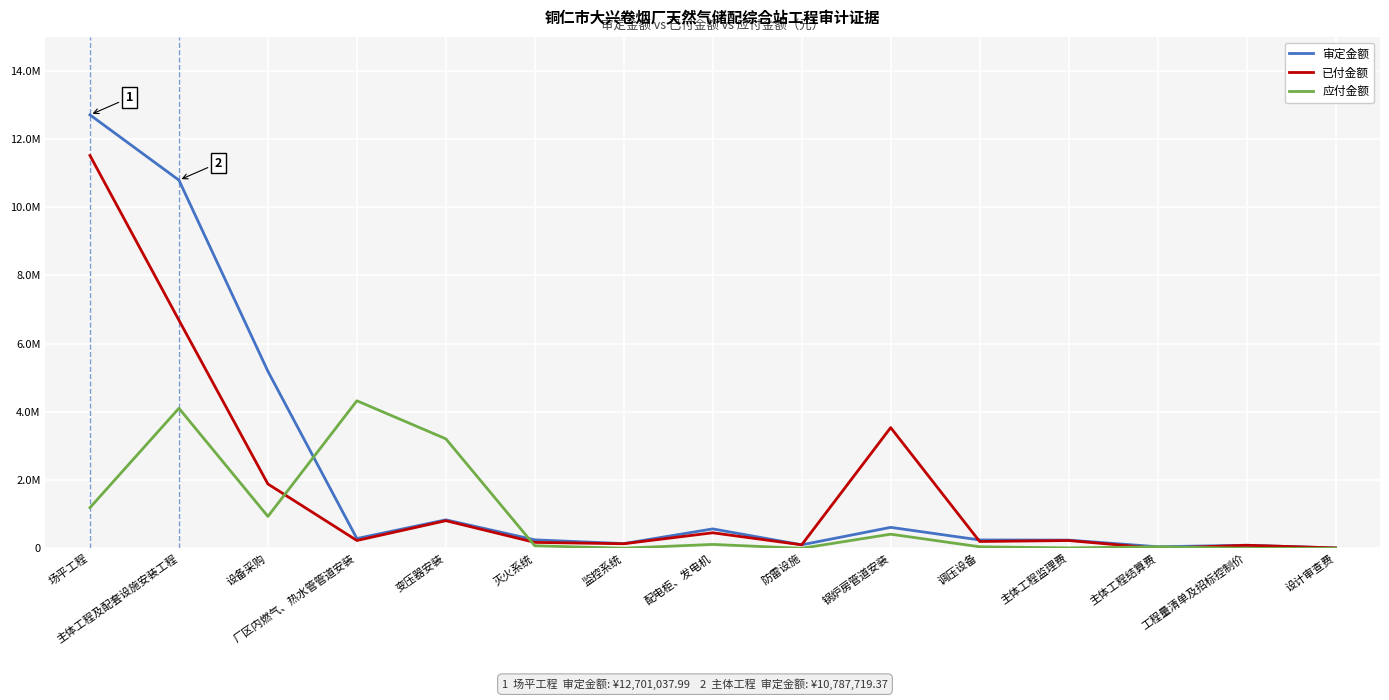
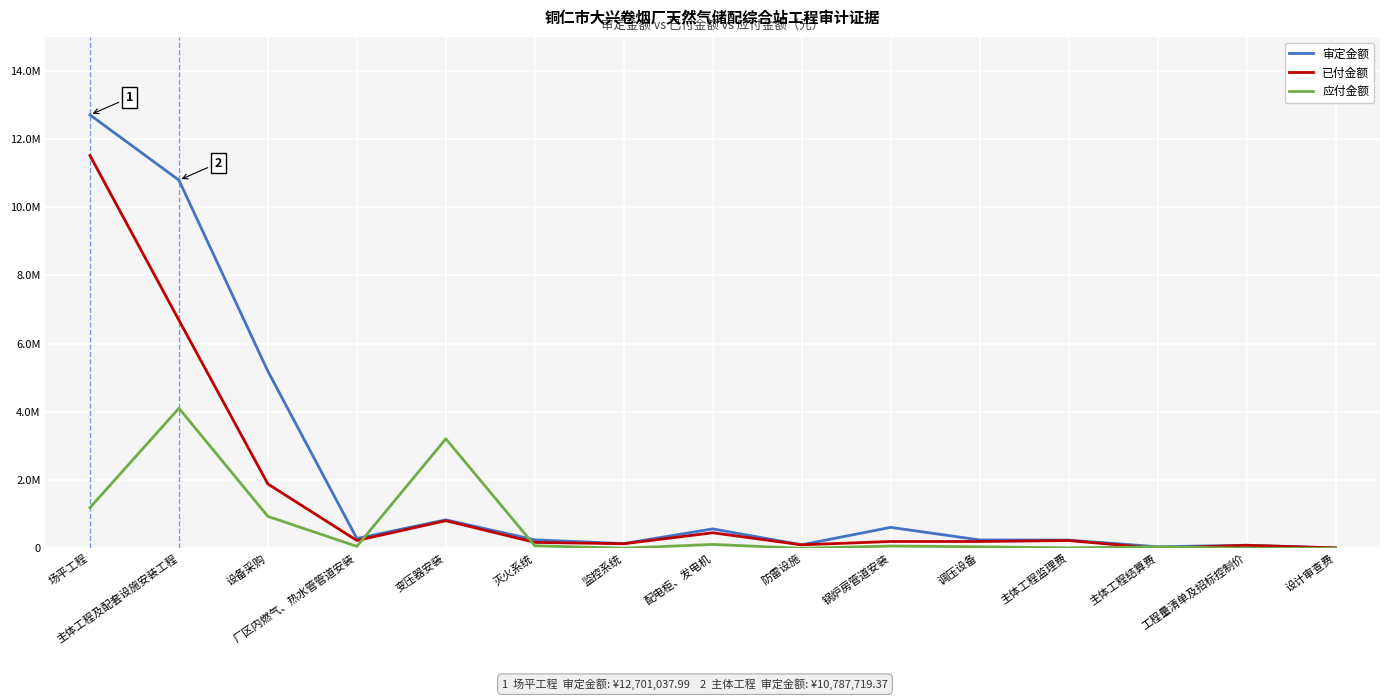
应付金额, 厂区内燃气、热水管管道安装: 4300000 -> 100000
已付金额, 锅炉房管道安装: 3500000 -> 200000
应付金额, 锅炉房管道安装: 400000 -> 100000
